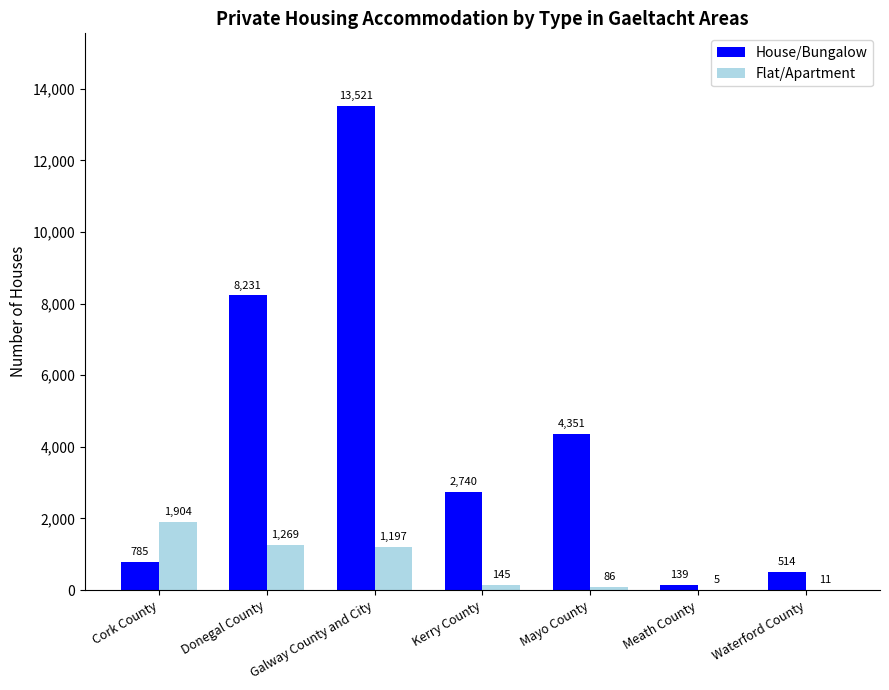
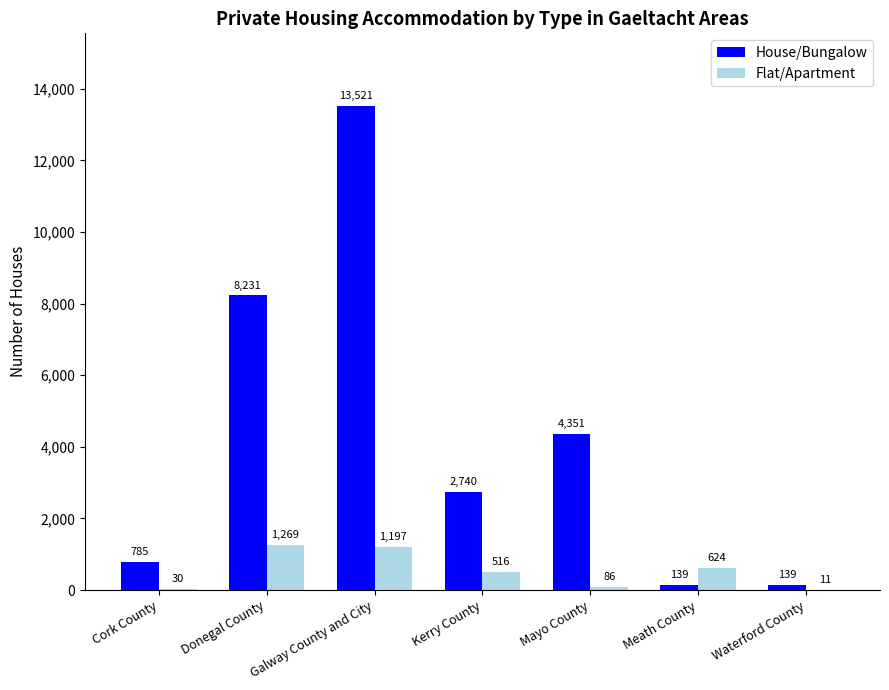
Flat/Apartment, Cork County: 1,904 -> 30
Flat/Apartment, Kerry County: 145 -> 516
Flat/Apartment, Meath County: 5 -> 624
House/Bungalow, Waterford County: 514 -> 139
